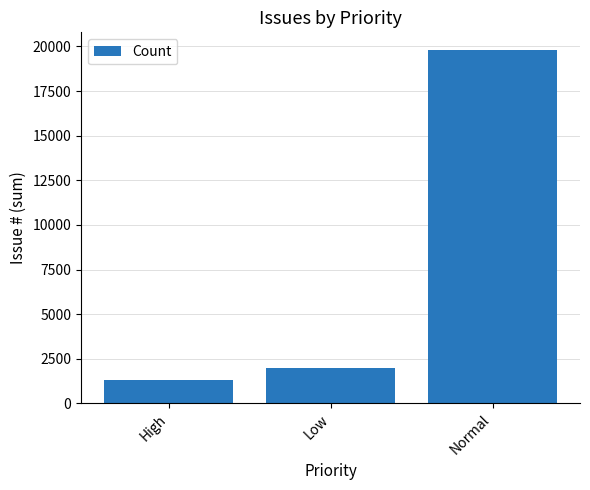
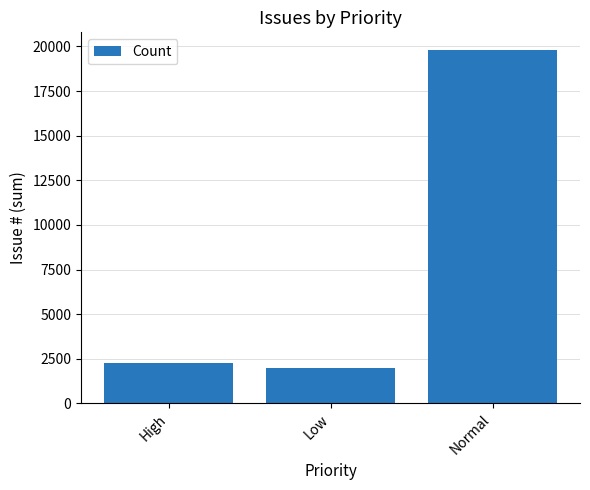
High: 1300 -> 2300
